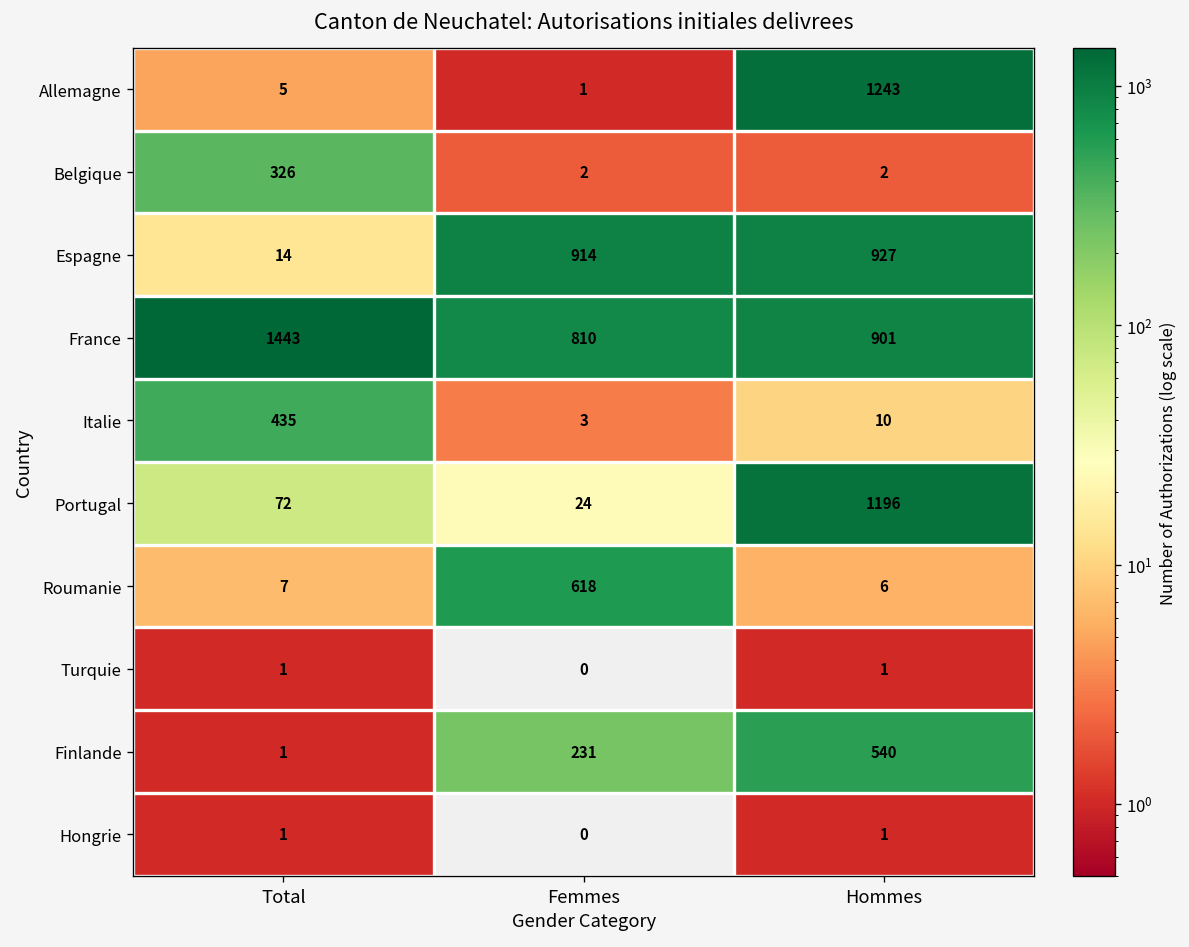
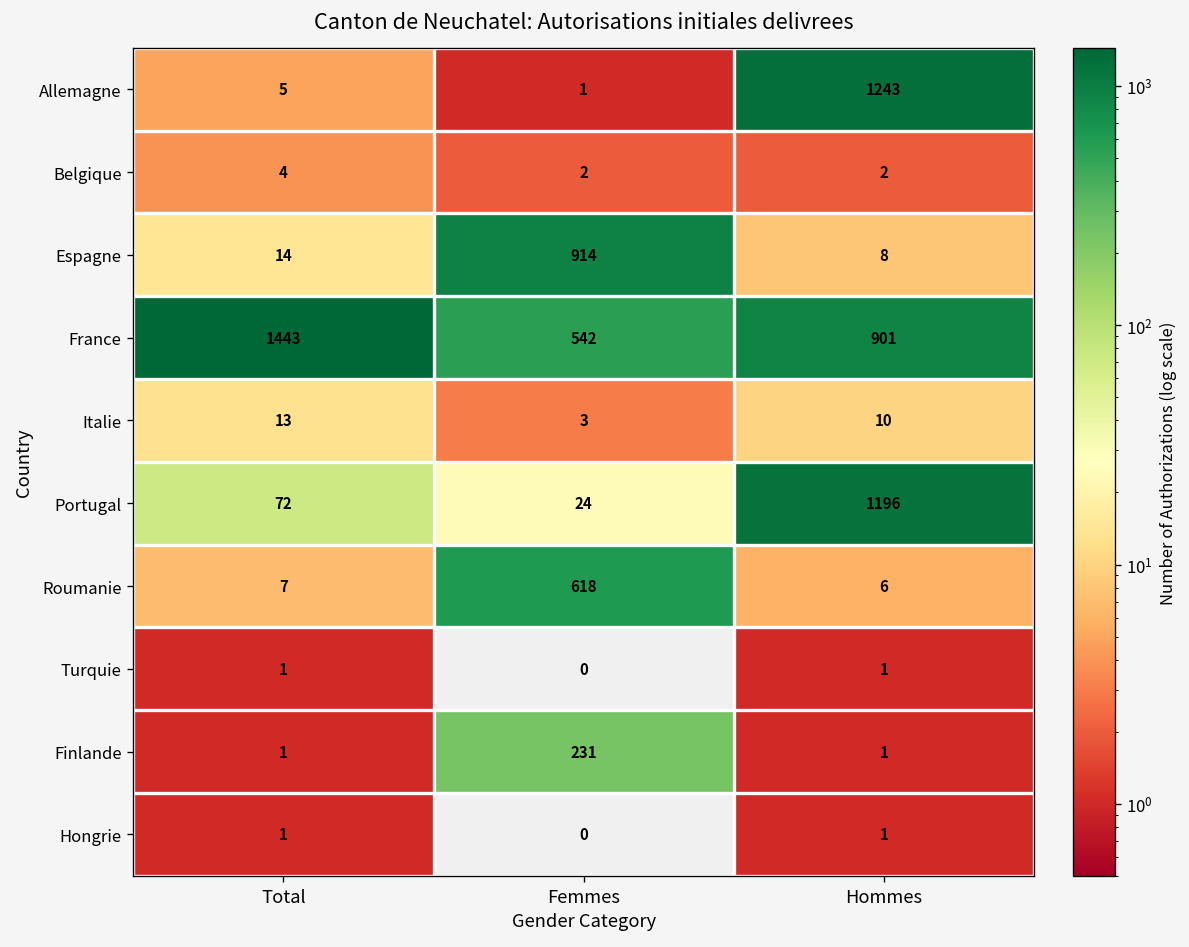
Belgique, Total: 326 -> 4
Espagne, Hommes: 927 -> 8
France, Femmes: 810 -> 542
Italie, Total: 435 -> 13
Finlande, Hommes: 540 -> 1
